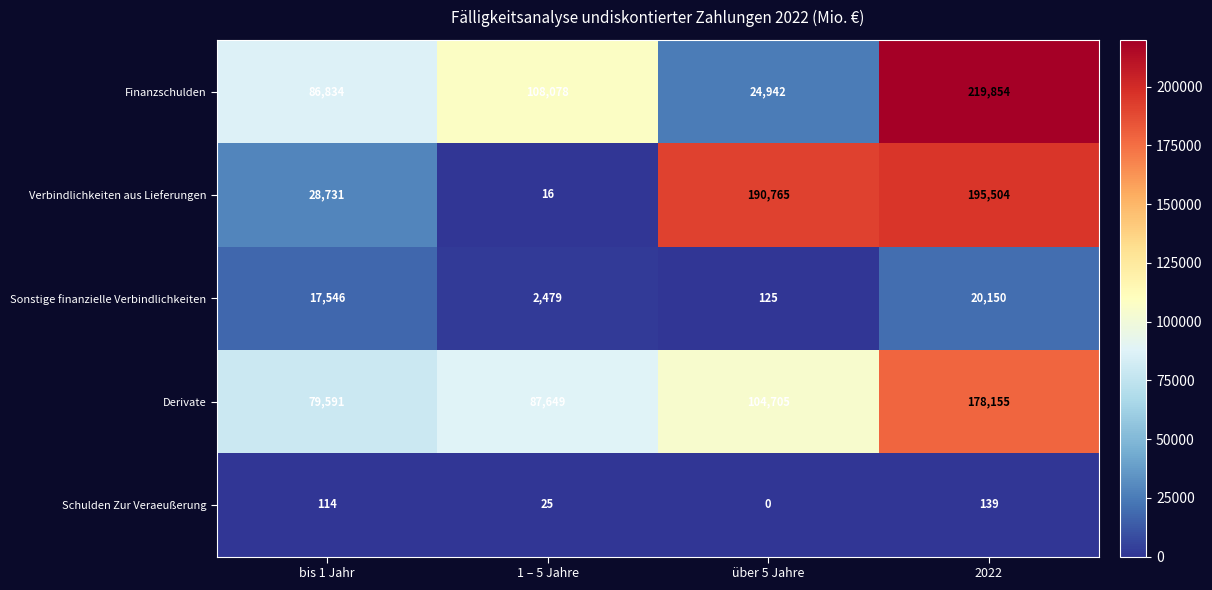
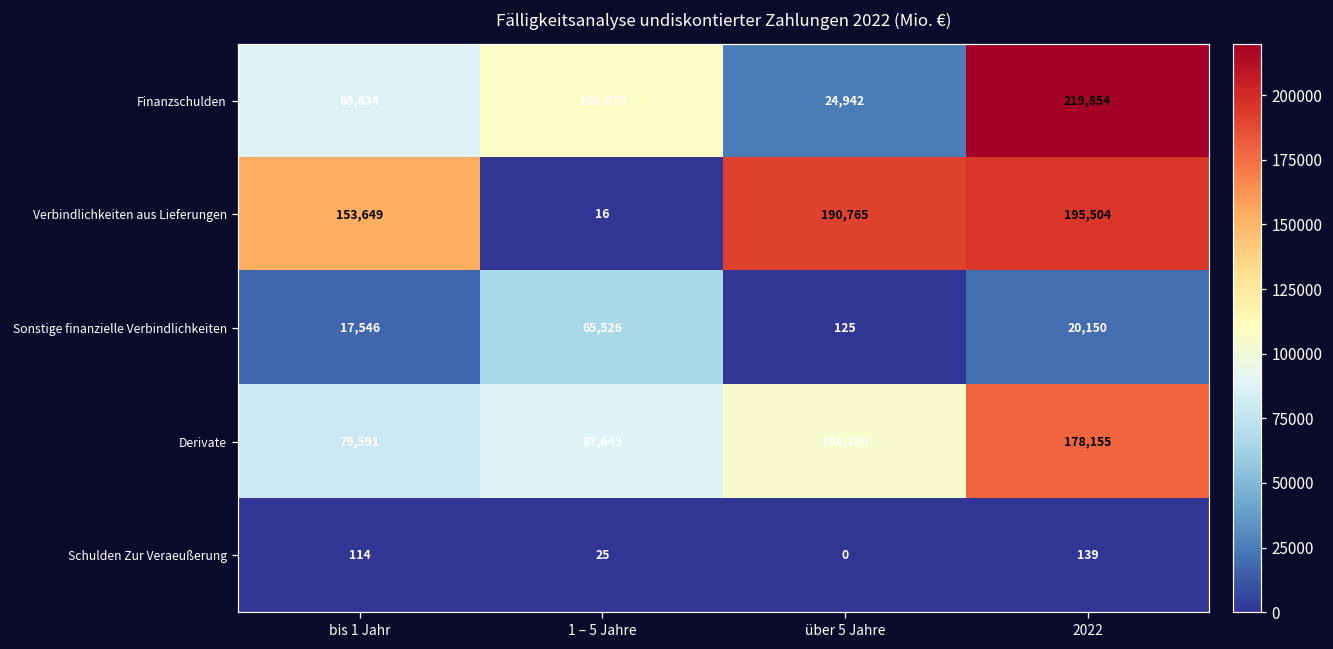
Verbindlichkeiten aus Lieferungen, bis 1 Jahr: 28,731 -> 153,649
Sonstige finanzielle Verbindlichkeiten, 1 – 5 Jahre: 2,479 -> 65,526
